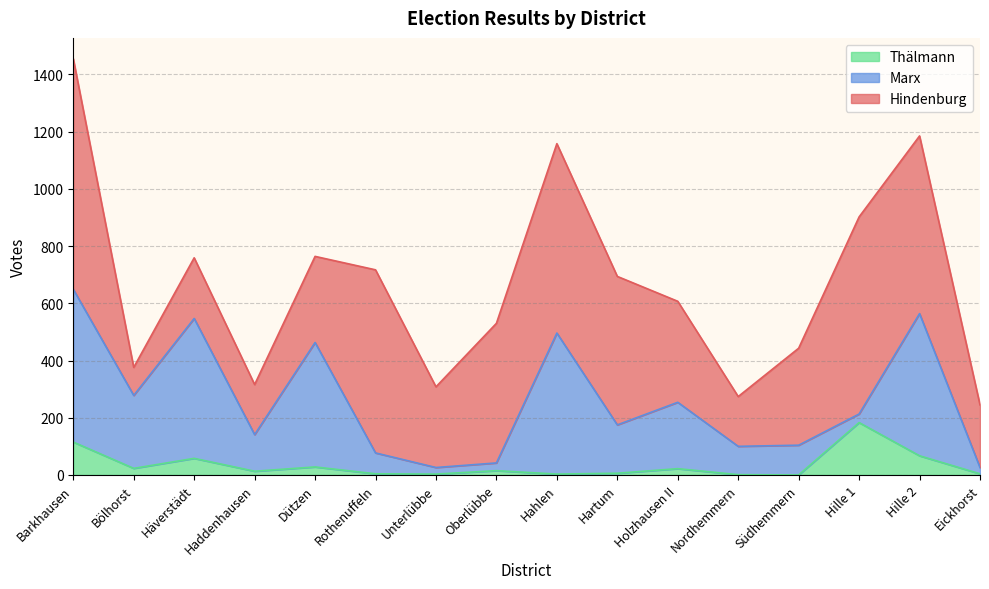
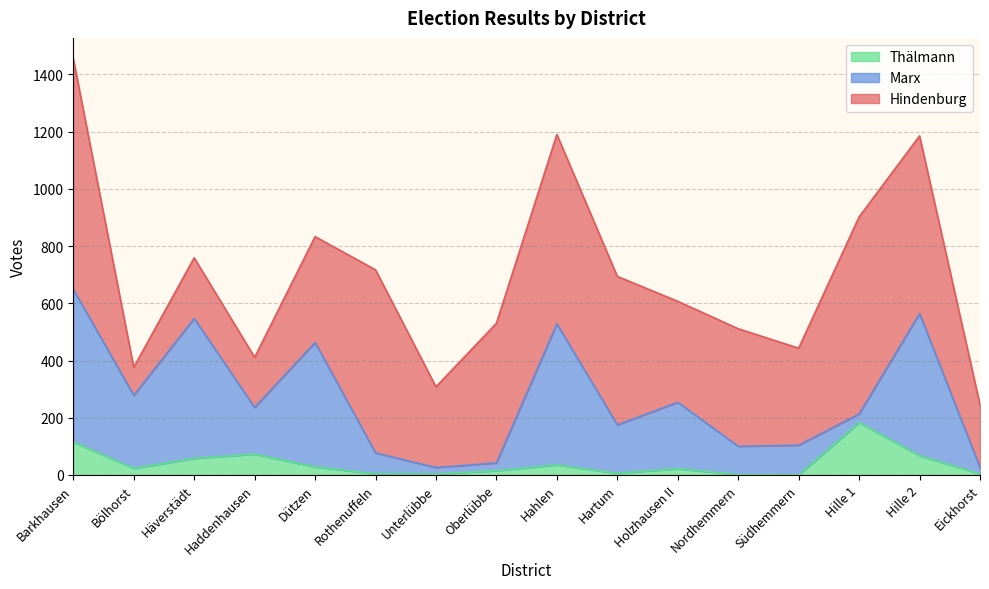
Thälmann, Haddenhausen: 10 -> 70
Marx, Haddenhausen: 130 -> 160
Hindenburg, Dützen: 300 -> 370
Thälmann, Hahlen: 0 -> 40
Hindenburg, Nordhemmern: 170 -> 410
